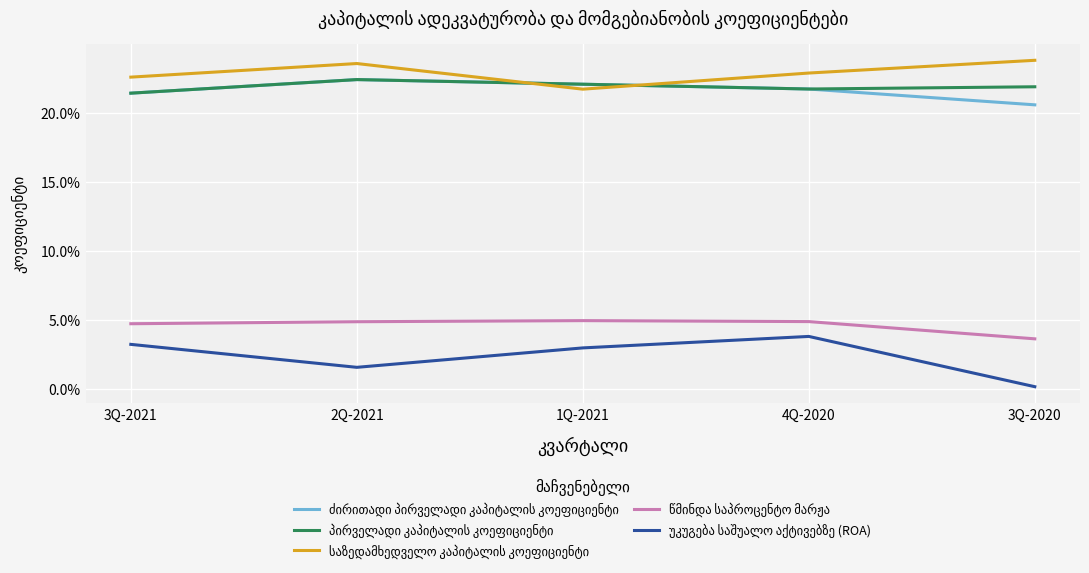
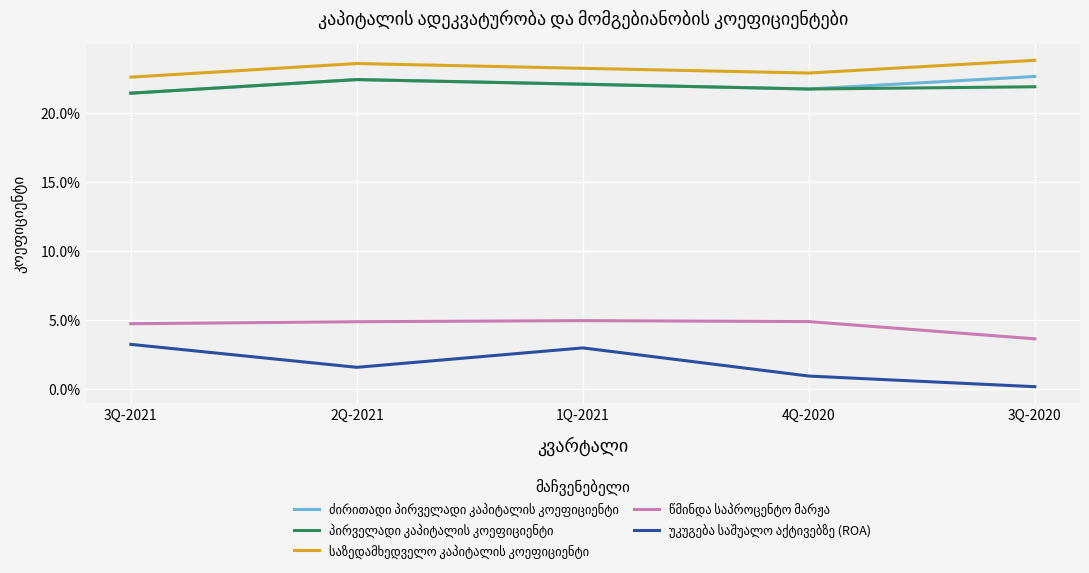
საზედამხედველო კაპიტალის კოეფიციენტი, 1Q-2021: 21.7% -> 23.2%
უკუგება საშუალო აქტივებზე (ROA), 4Q-2020: 3.8% -> 0.9%
ძირითადი პირველადი კაპიტალის კოეფიციენტი, 3Q-2020: 20.6% -> 22.6%
